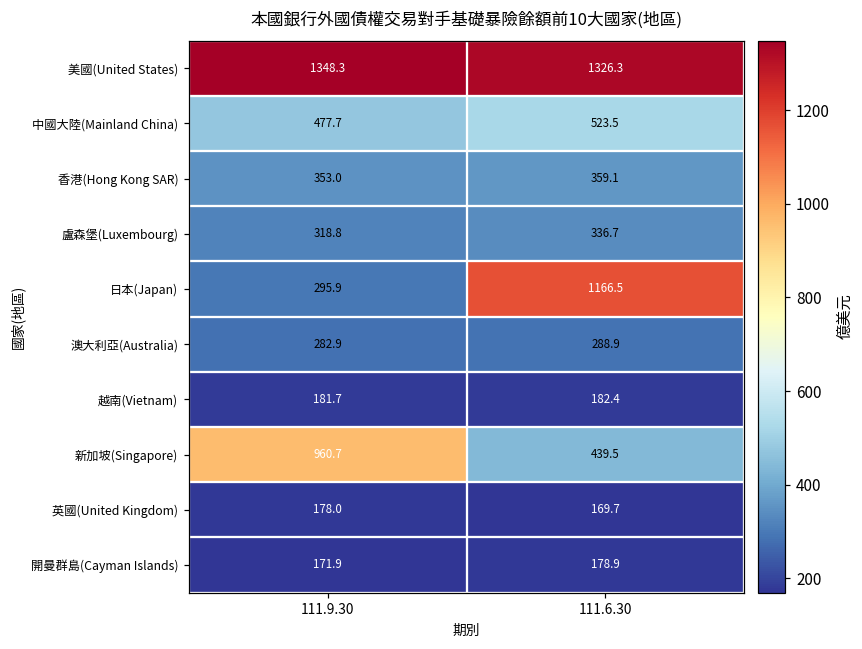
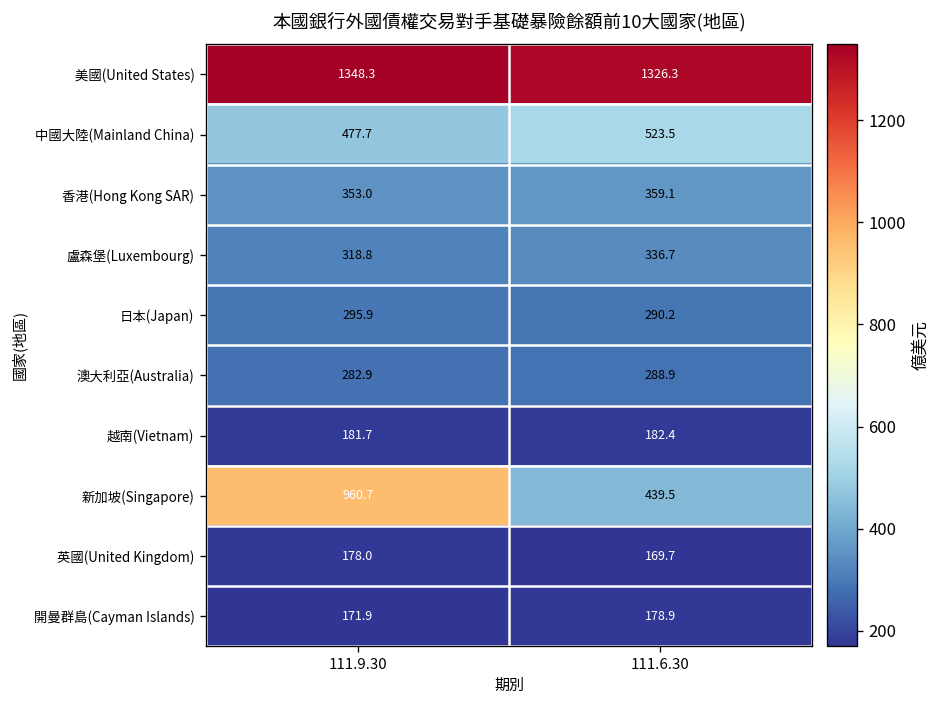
日本(Japan), 111.6.30: 1166.5 -> 290.2
